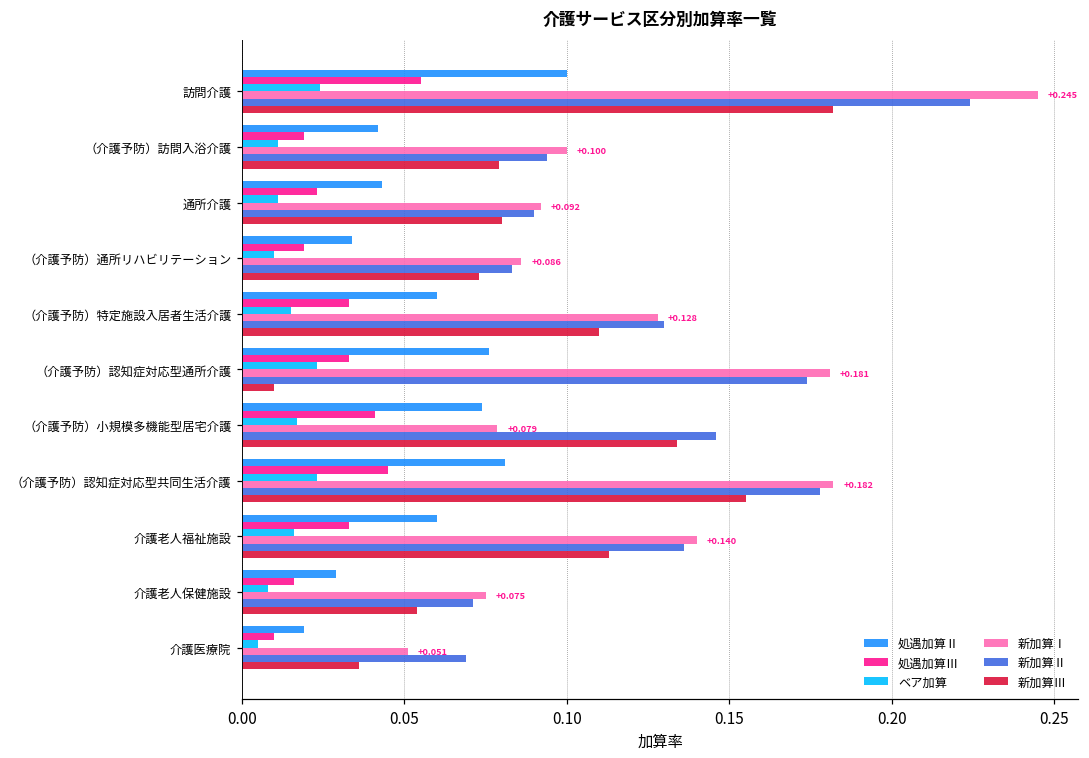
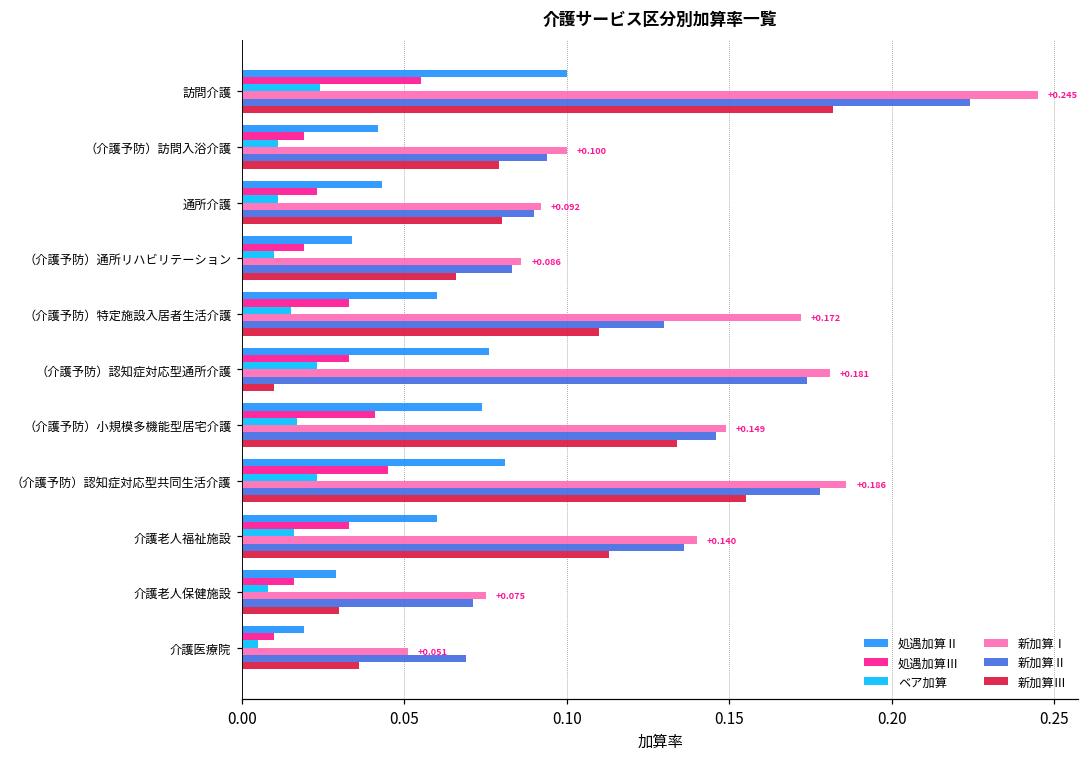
新加算Ⅲ, （介護予防）通所リハビリテーション: 0.073 -> 0.066
新加算Ⅰ, （介護予防）特定施設入居者生活介護: +0.128 -> +0.172
新加算Ⅰ, （介護予防）小規模多機能型居宅介護: +0.079 -> +0.149
新加算Ⅰ, （介護予防）認知症対応型共同生活介護: +0.182 -> +0.186
新加算Ⅲ, 介護老人保健施設: 0.054 -> 0.030
